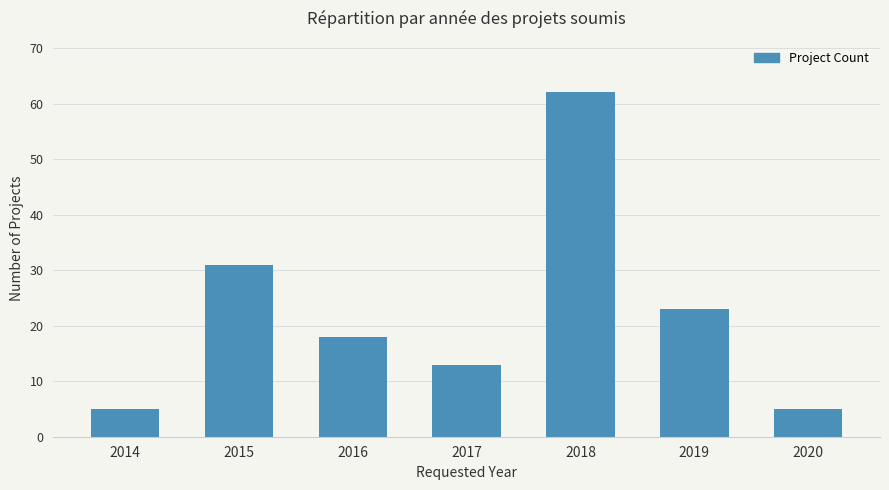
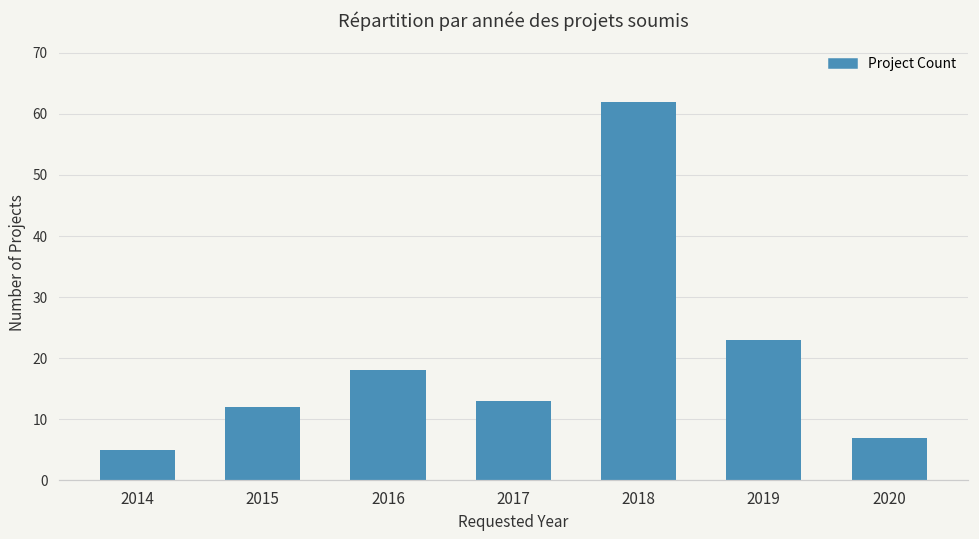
2015: 31 -> 12
2020: 5 -> 7
